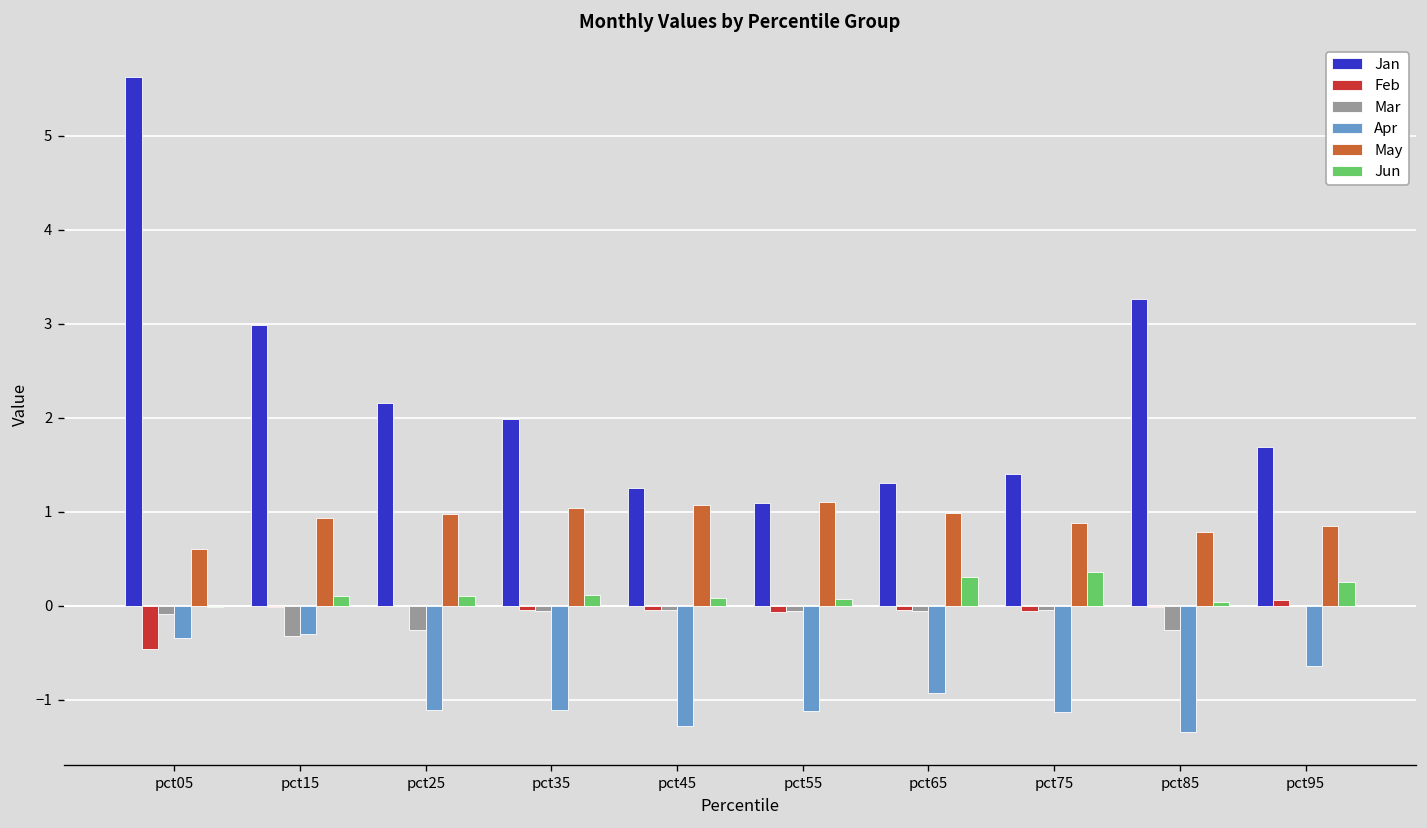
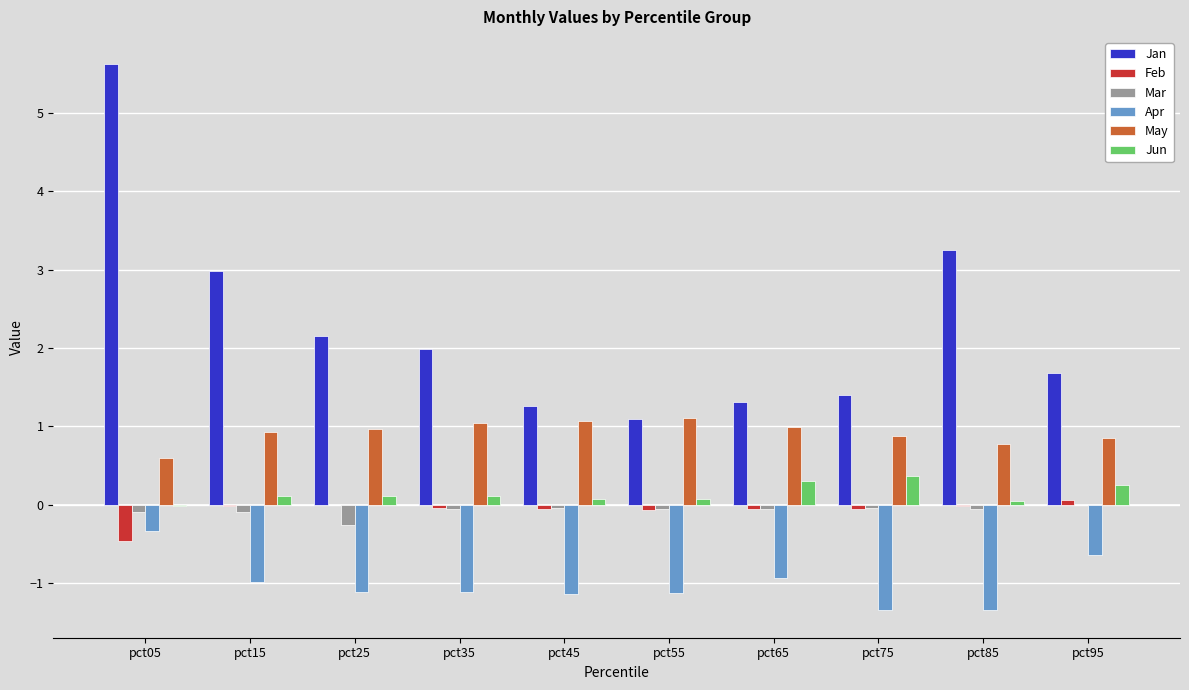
Mar, pct15: -0.3 -> -0.1
Apr, pct15: -0.3 -> -1.0
Apr, pct45: -1.3 -> -1.1
Apr, pct75: -1.1 -> -1.3
Mar, pct85: -0.3 -> -0.1
